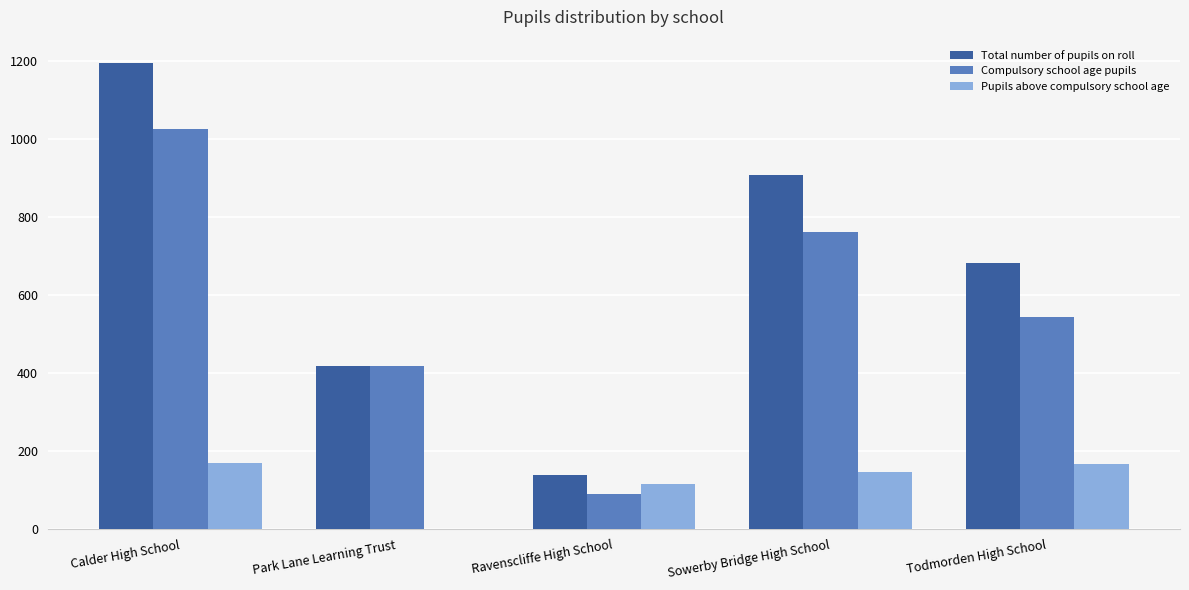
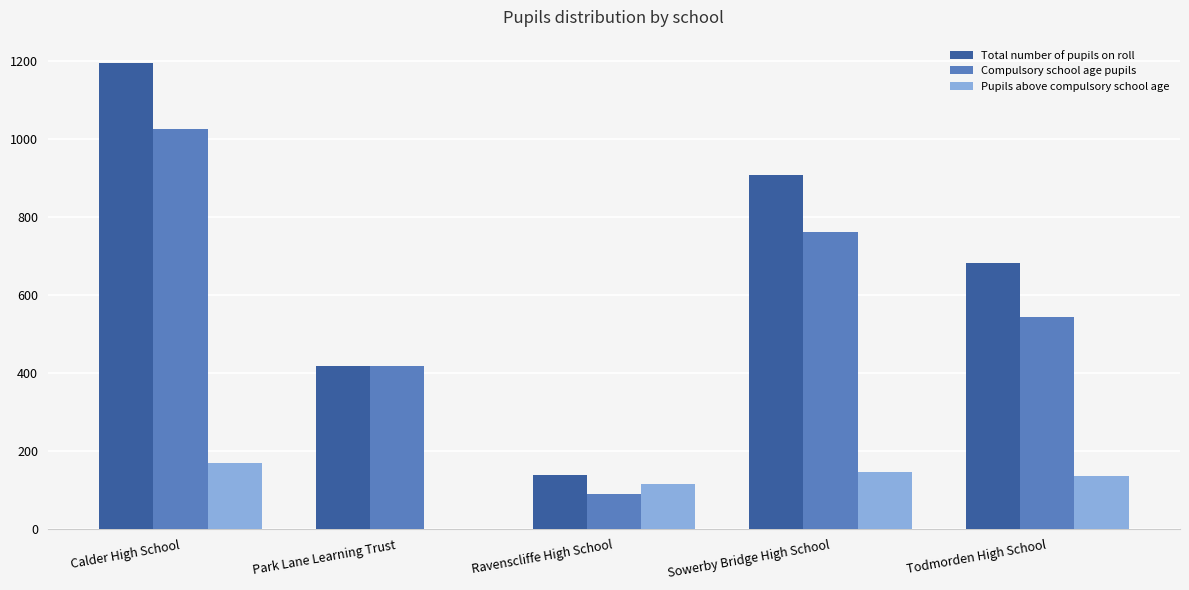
Pupils above compulsory school age, Todmorden High School: 170 -> 140
